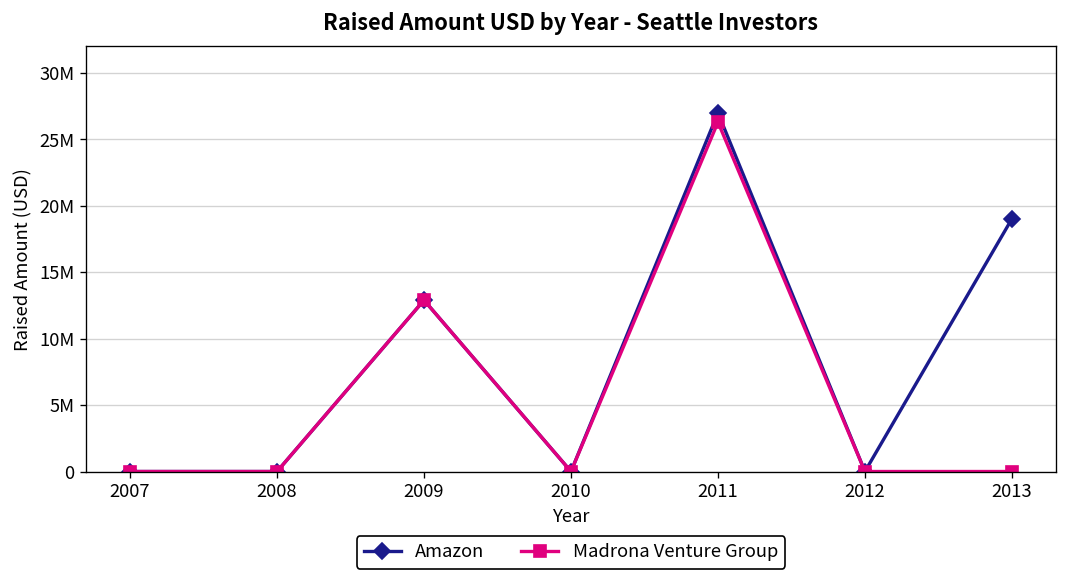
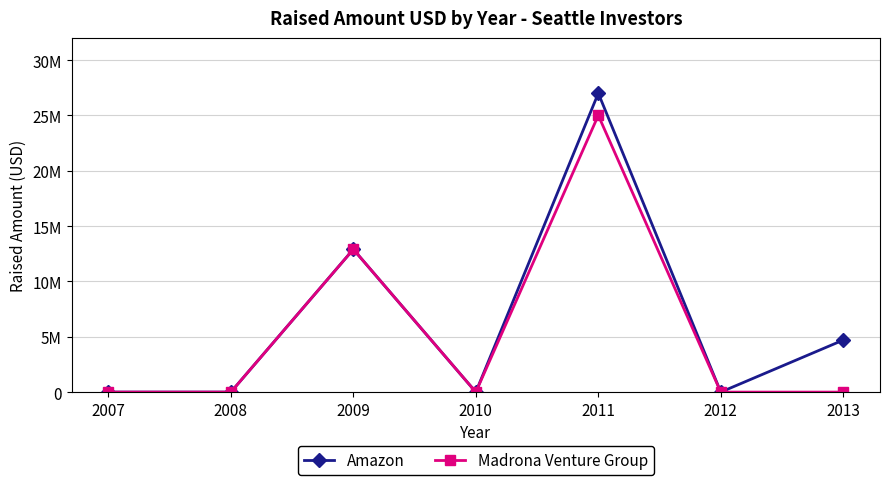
Madrona Venture Group, 2011: 26300000 -> 25000000
Amazon, 2013: 19000000 -> 4700000
